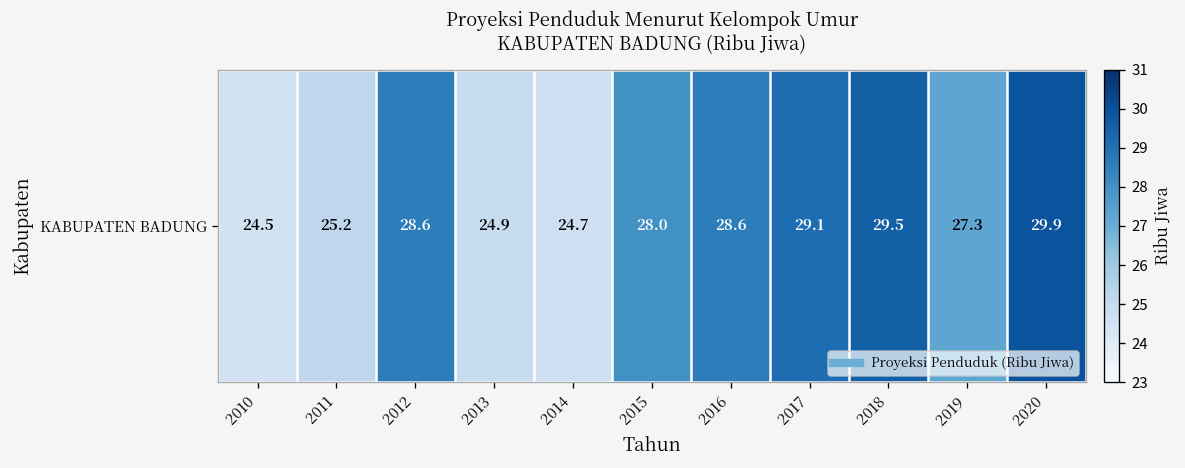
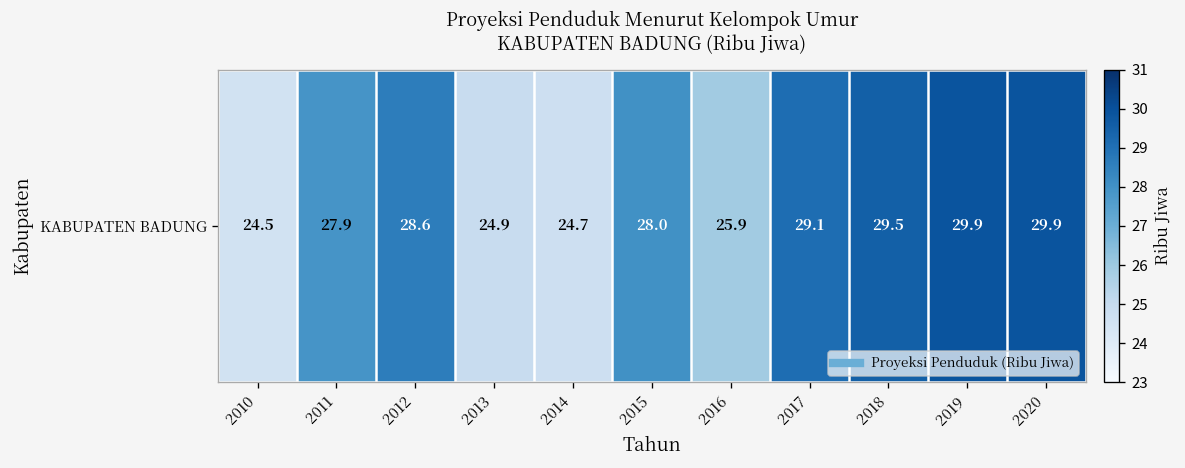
KABUPATEN BADUNG, 2011: 25.2 -> 27.9
KABUPATEN BADUNG, 2016: 28.6 -> 25.9
KABUPATEN BADUNG, 2019: 27.3 -> 29.9
